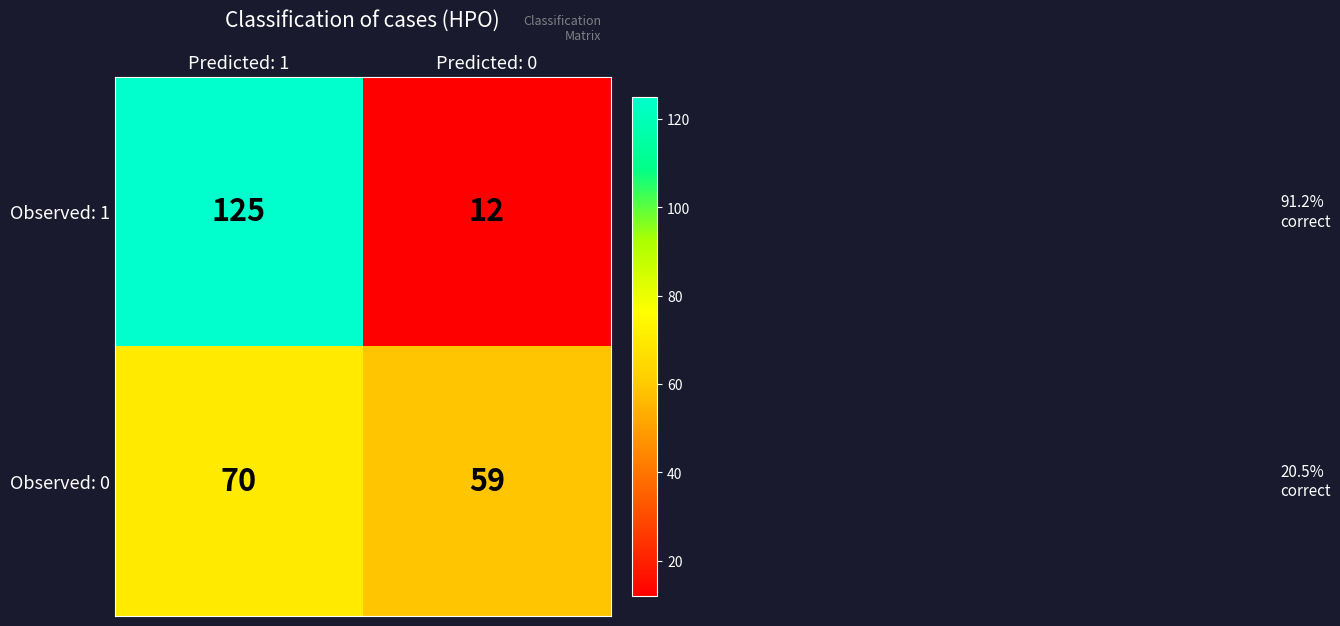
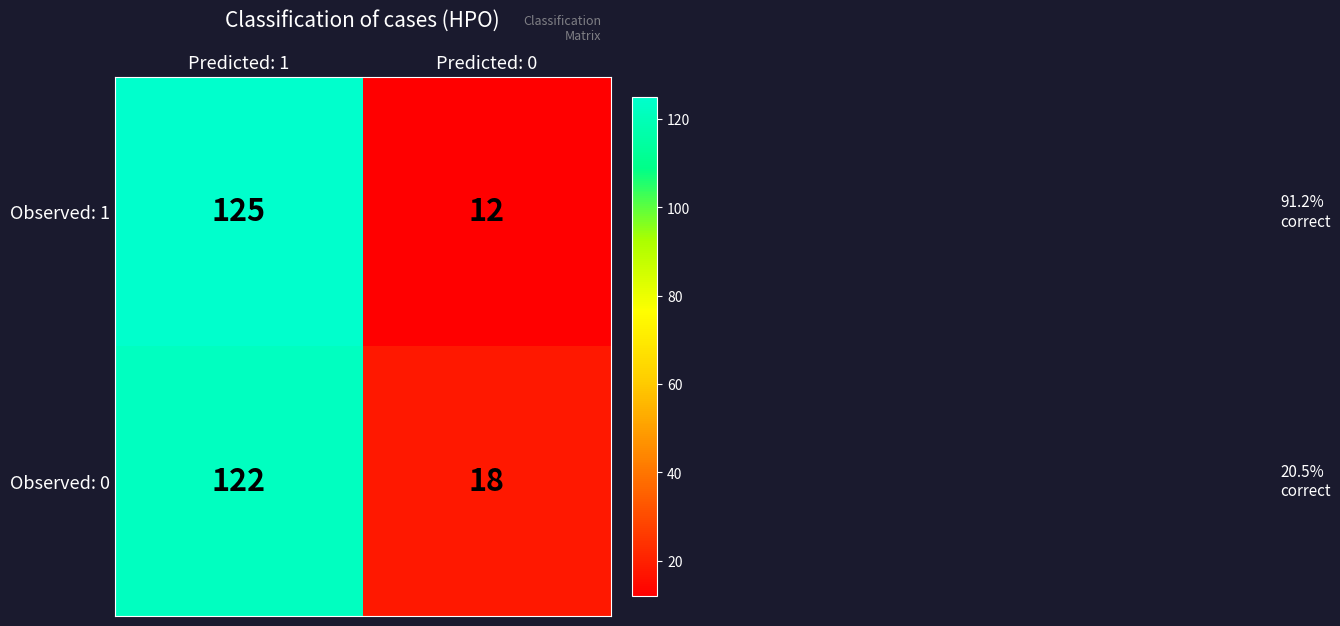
Observed: 0, Predicted: 1: 70 -> 122
Observed: 0, Predicted: 0: 59 -> 18
